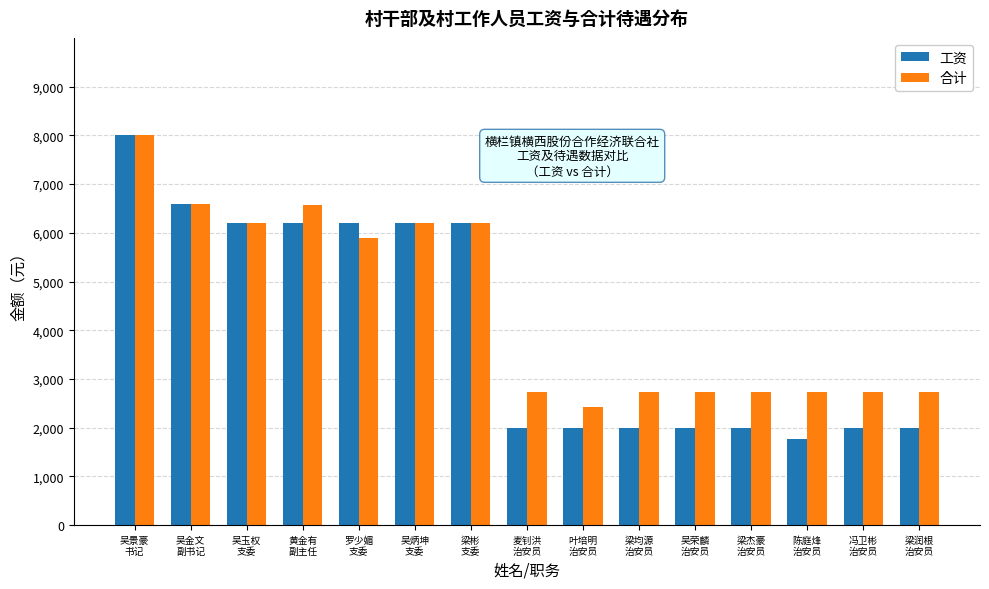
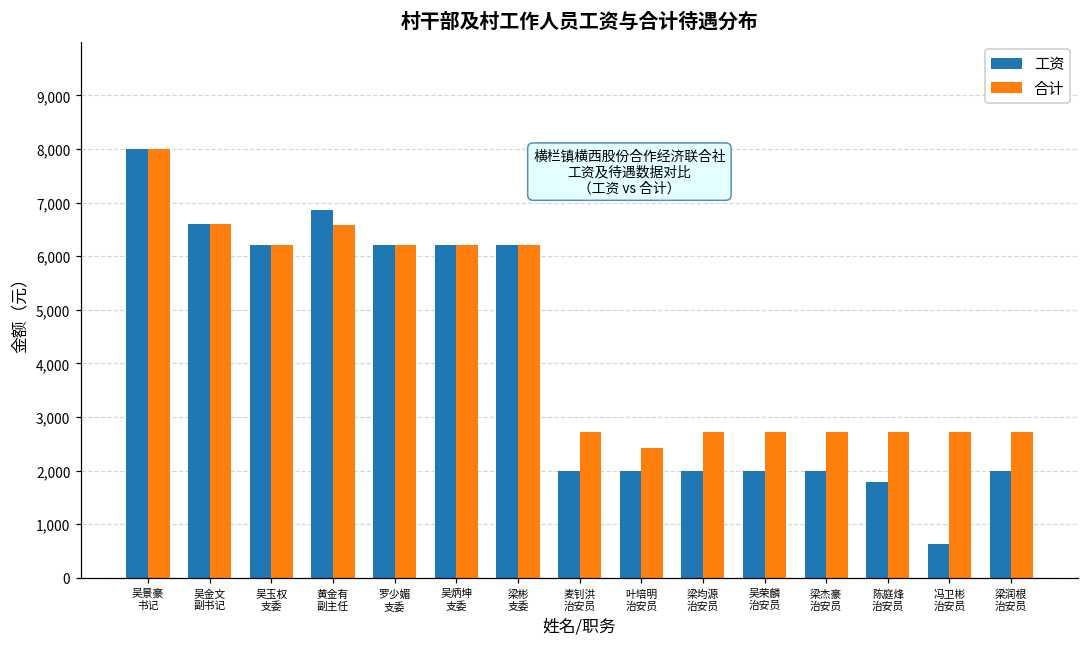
工资, 黄金有 副主任: 6,200 -> 6,900
合计, 罗少媚 支委: 5,900 -> 6,200
工资, 冯卫彬 治安员: 2,000 -> 600
